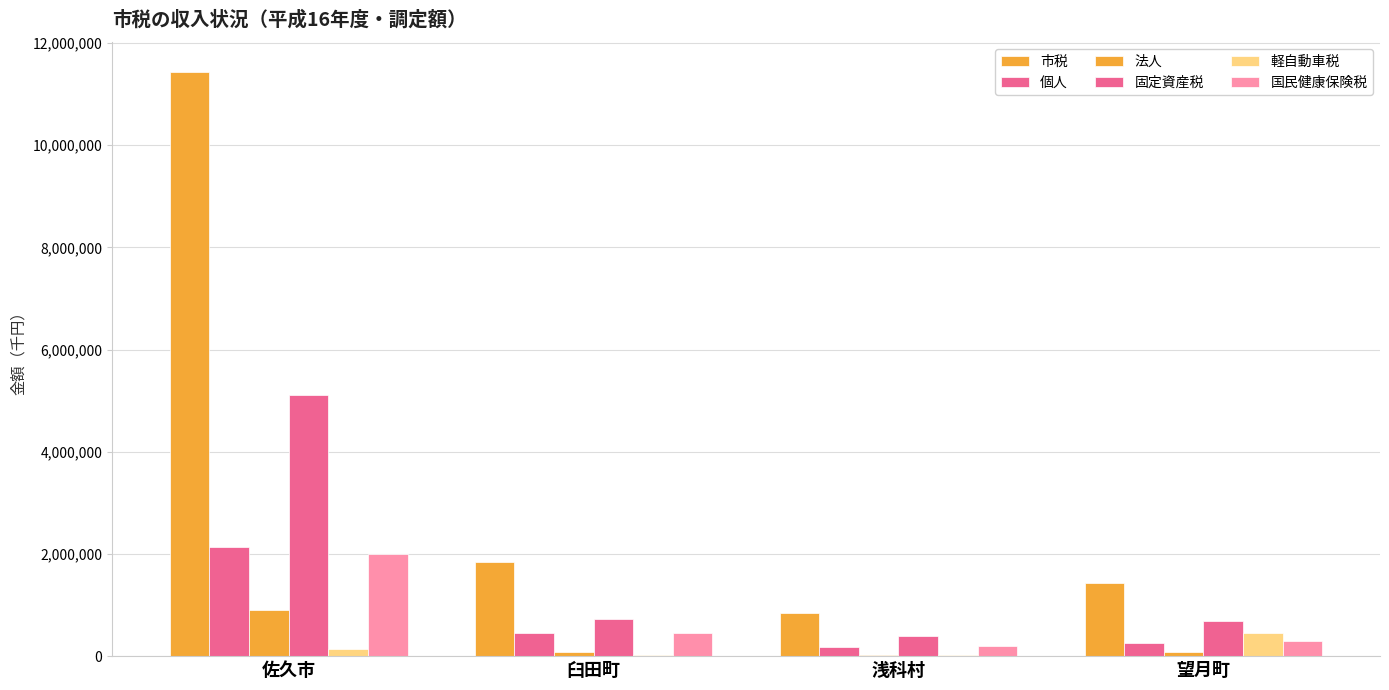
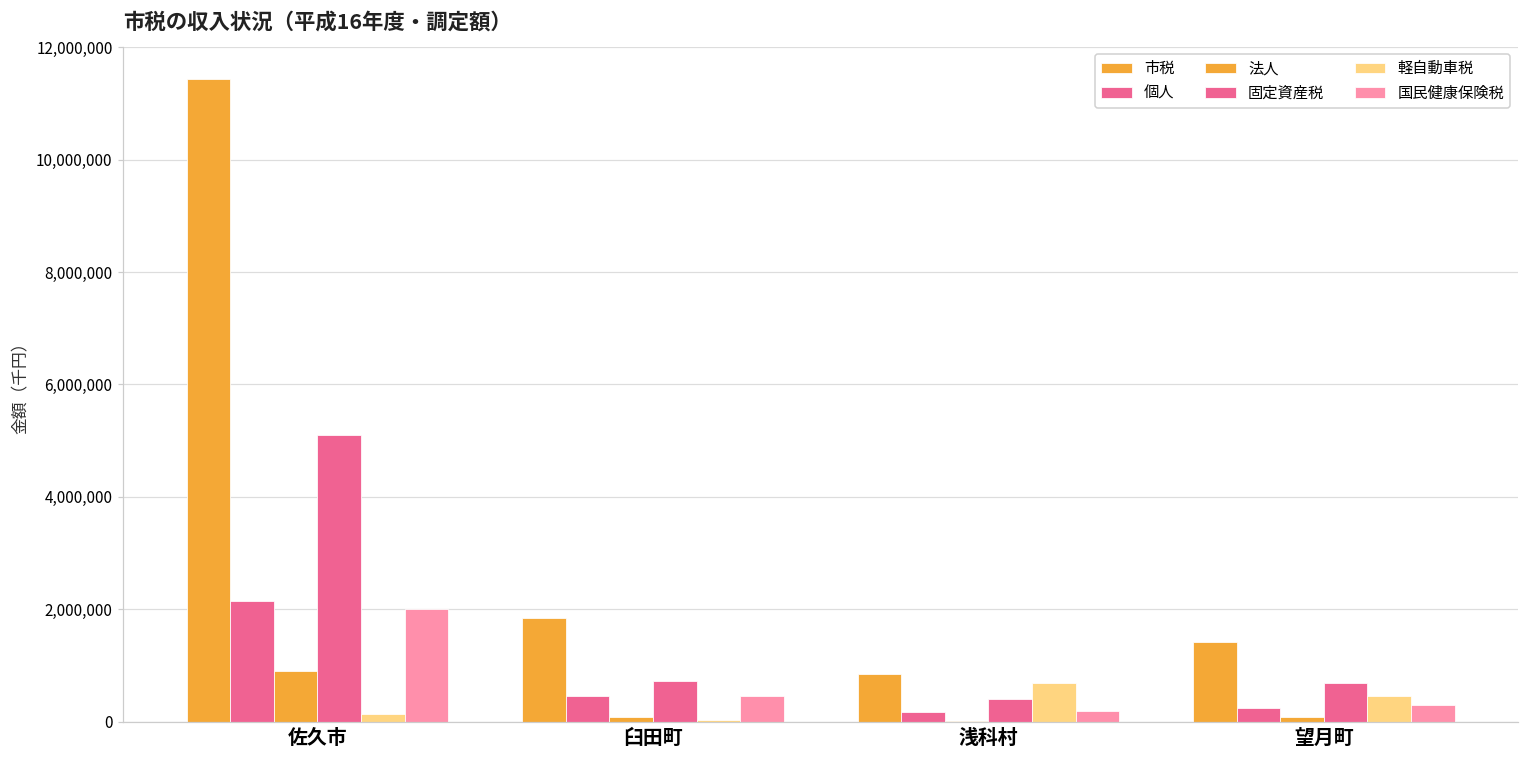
軽自動車税, 浅科村: 0 -> 700,000
